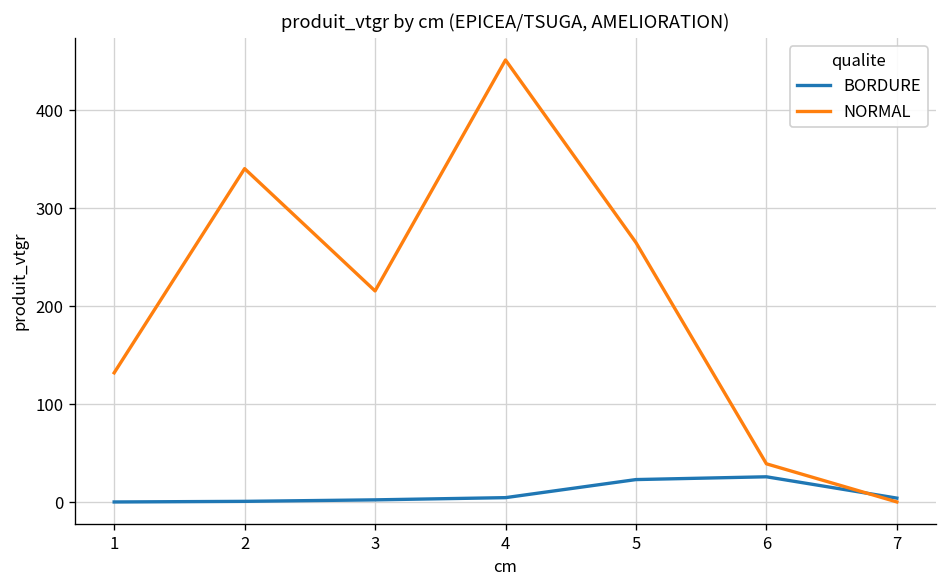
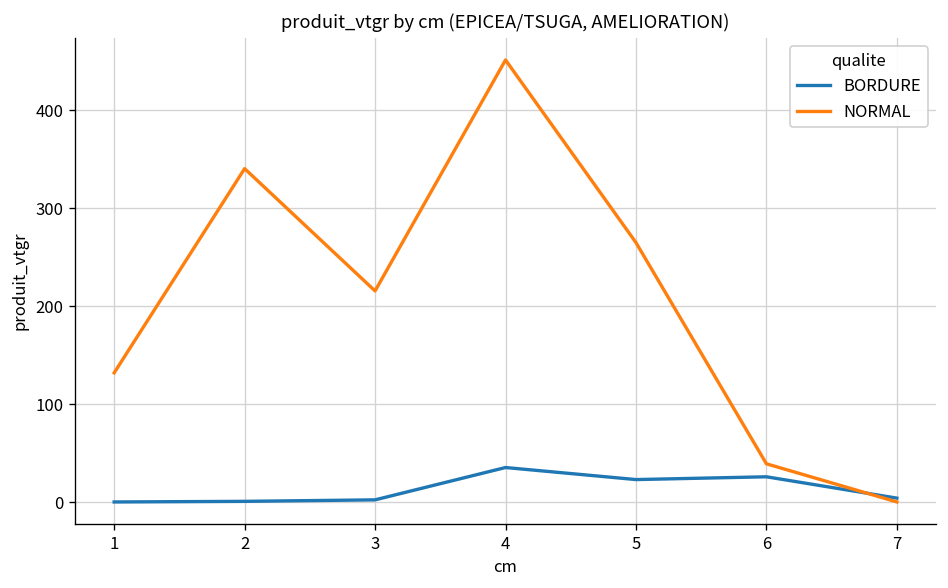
BORDURE, 4: 0 -> 40
